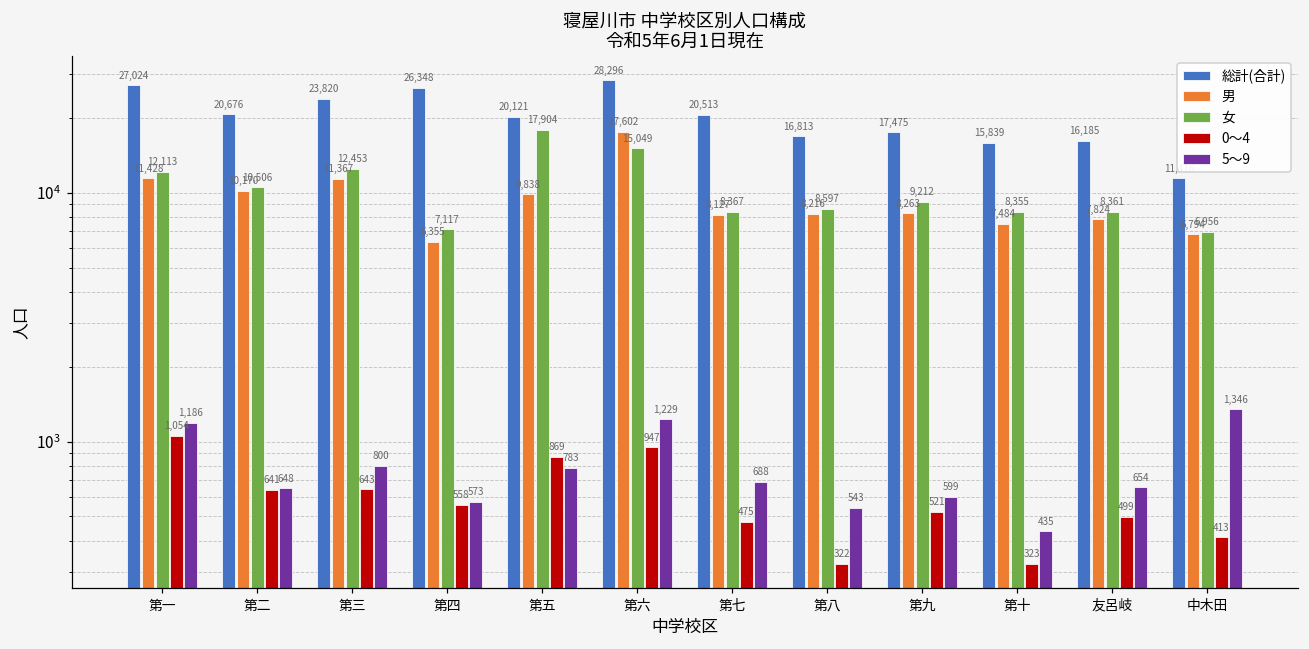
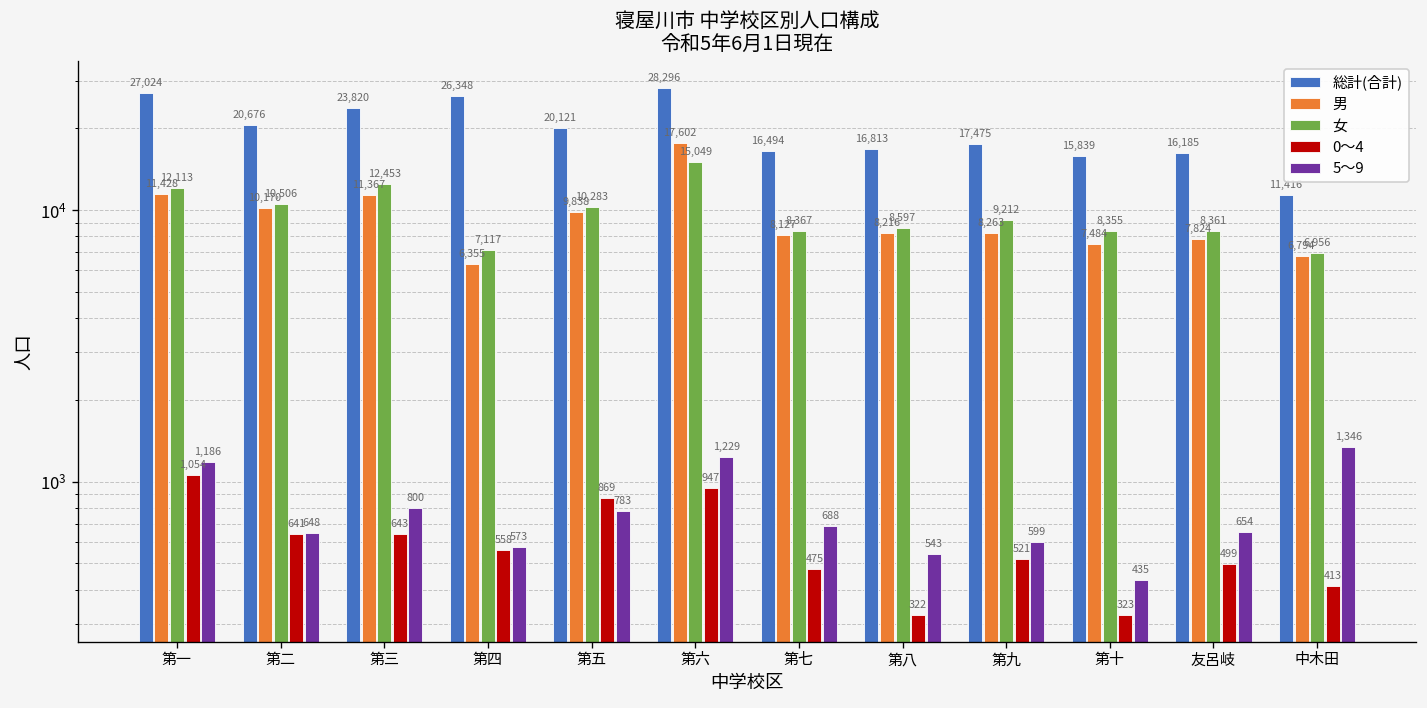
女, 第五: 17,904 -> 10,283
総計(合計), 第七: 20,513 -> 16,494
